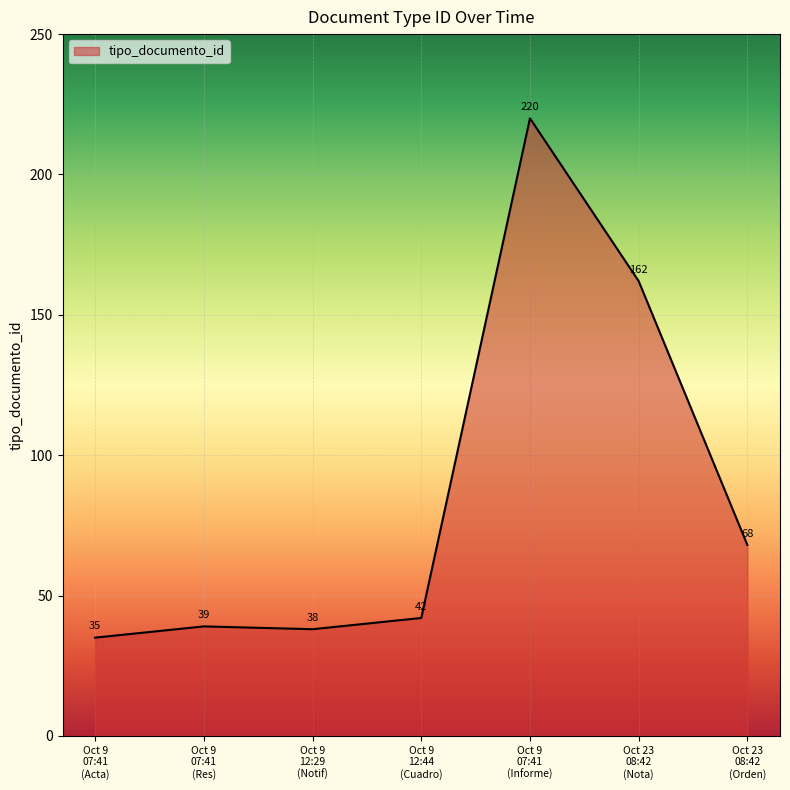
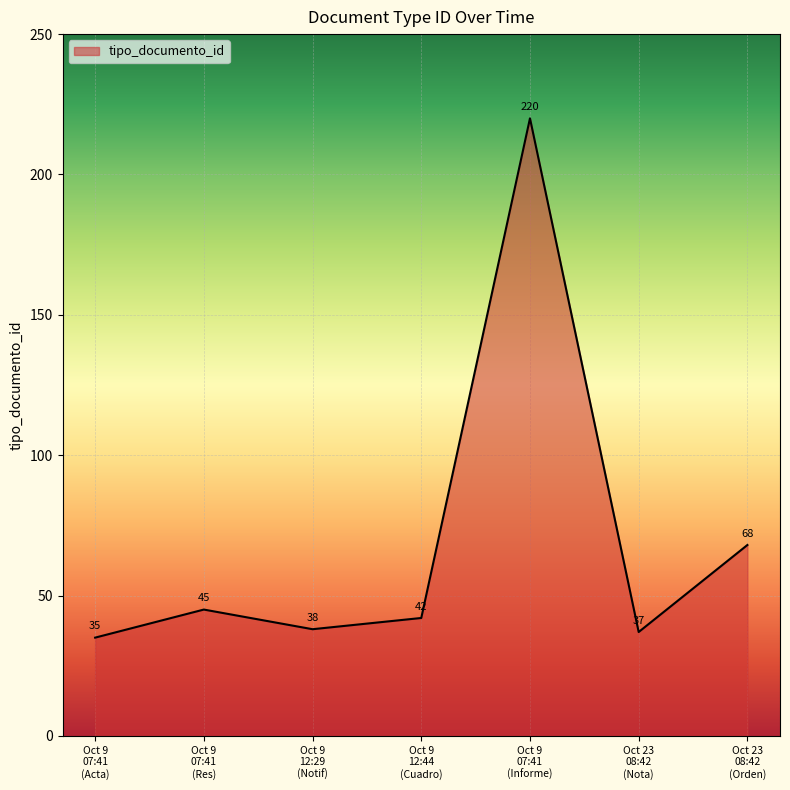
Oct 9 07:41 (Res): 39 -> 45
Oct 23 08:42 (Nota): 162 -> 37
